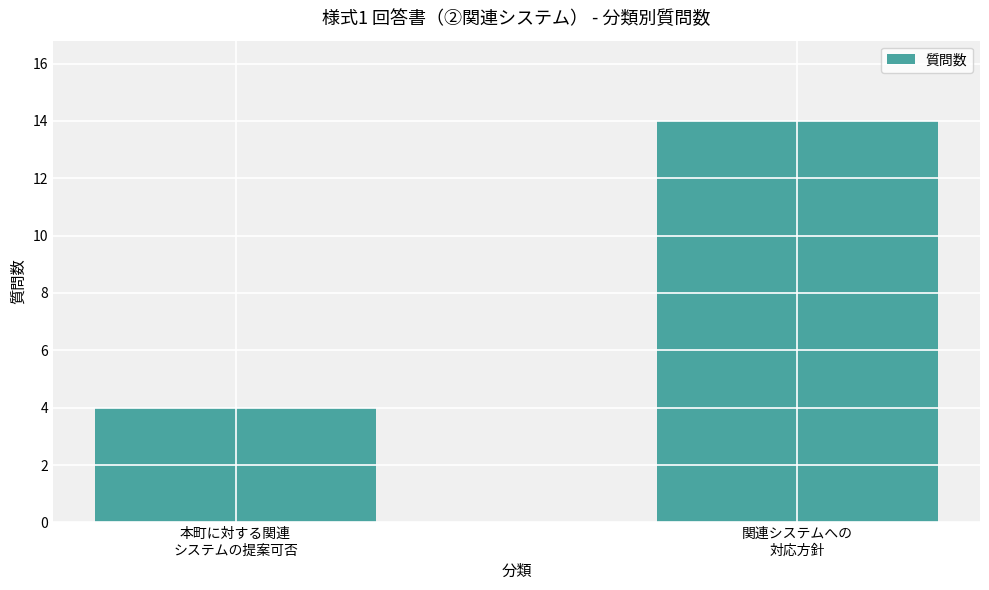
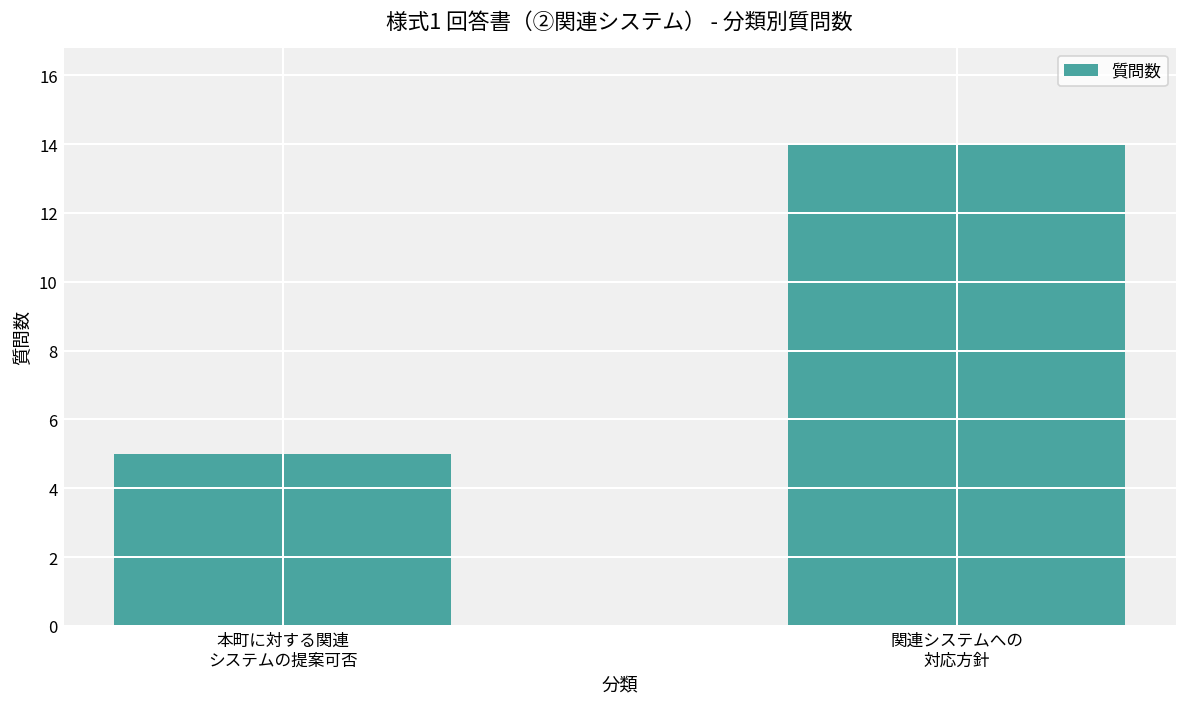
本町に対する関連 システムの提案可否: 4 -> 5
